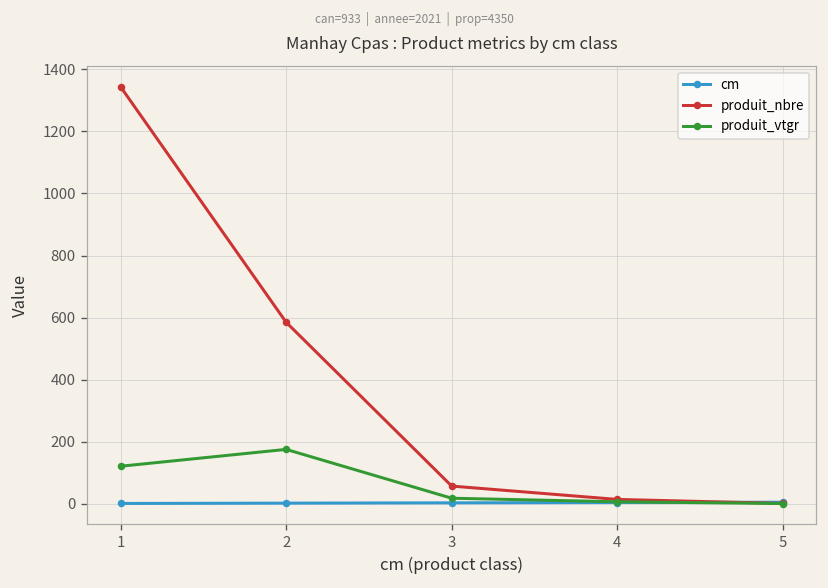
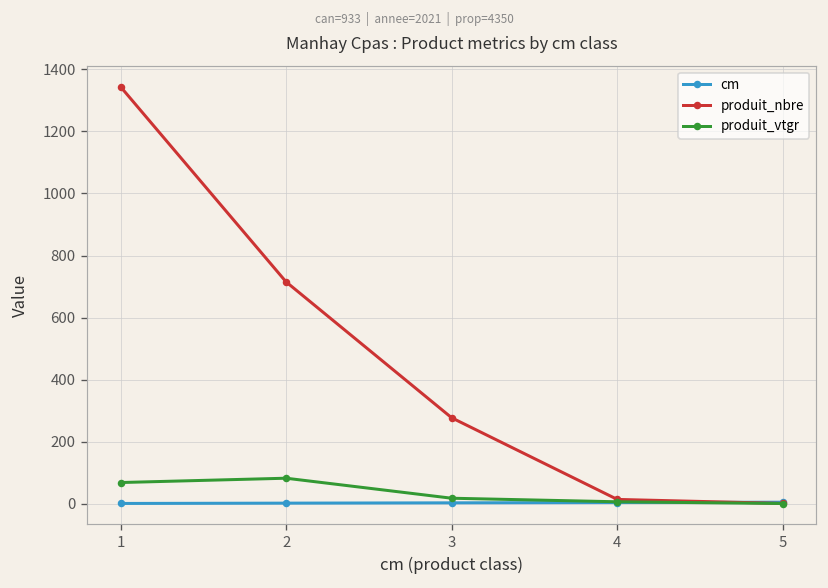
produit_vtgr, 1: 120 -> 70
produit_nbre, 2: 590 -> 720
produit_vtgr, 2: 180 -> 80
produit_nbre, 3: 60 -> 280
